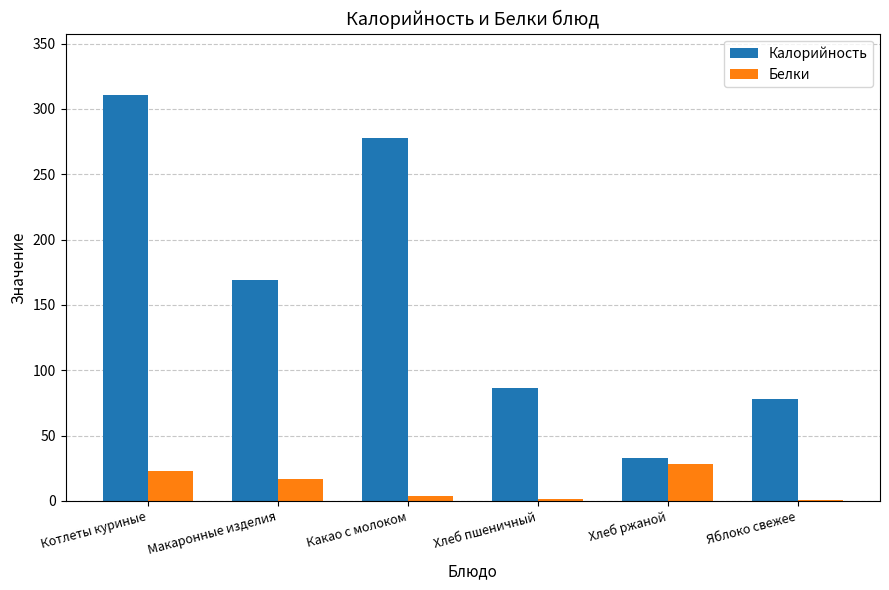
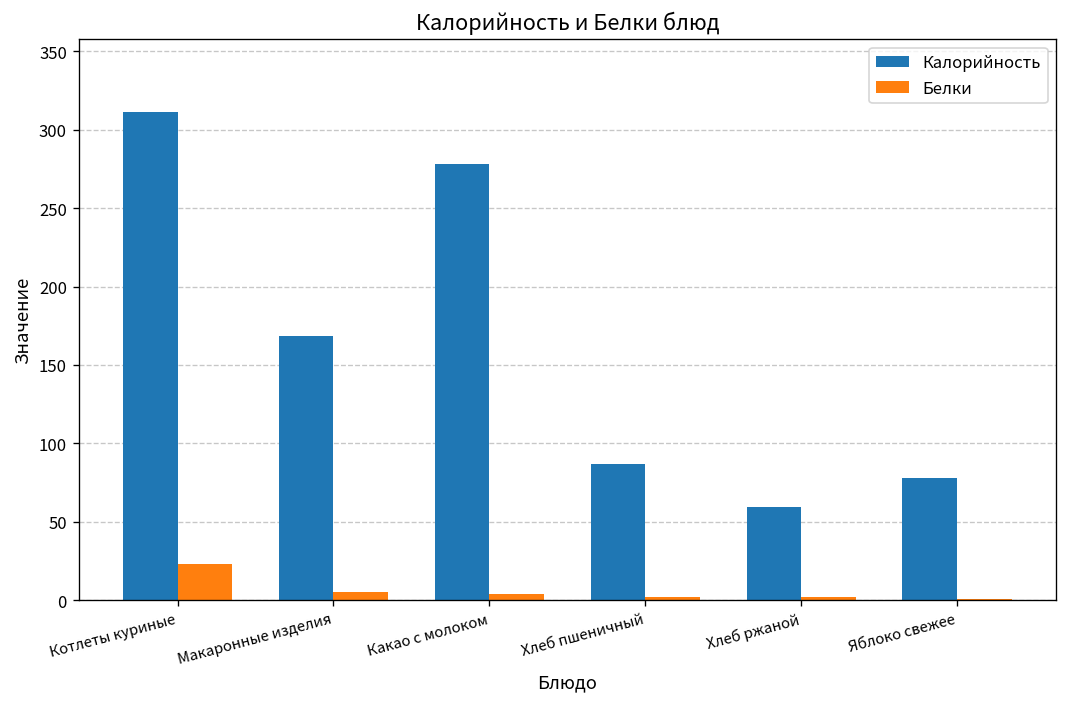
Белки, Макаронные изделия: 17 -> 5
Калорийность, Хлеб ржаной: 33 -> 59
Белки, Хлеб ржаной: 29 -> 2
